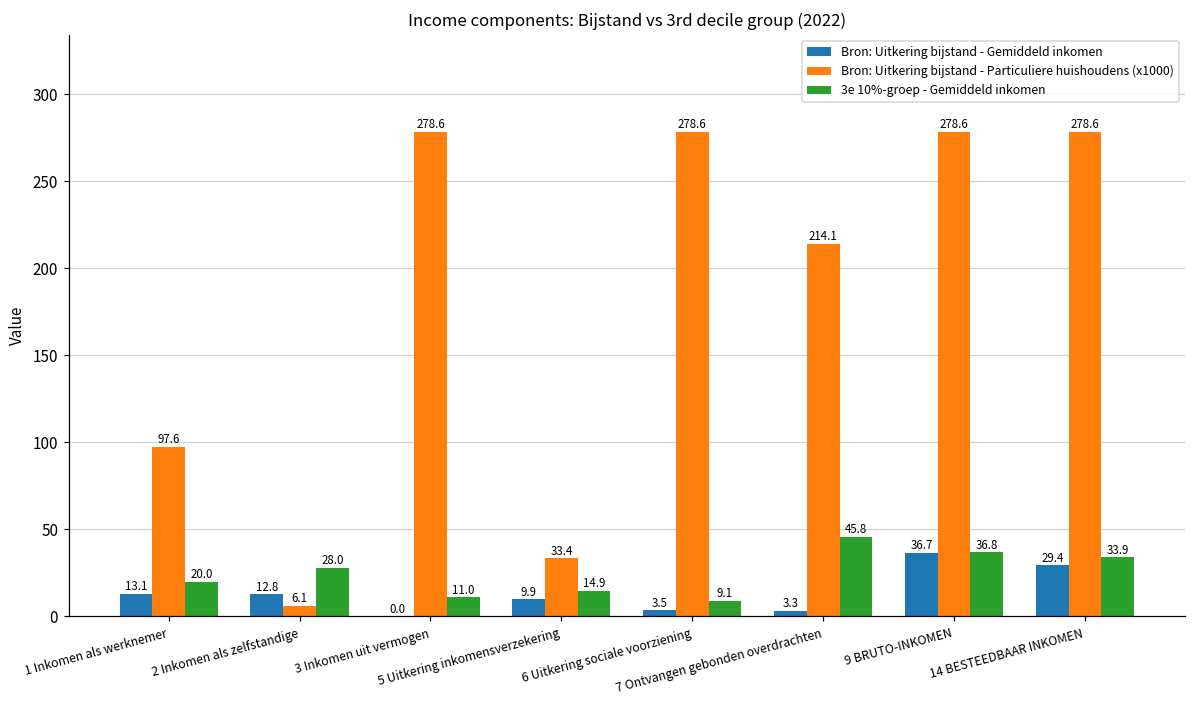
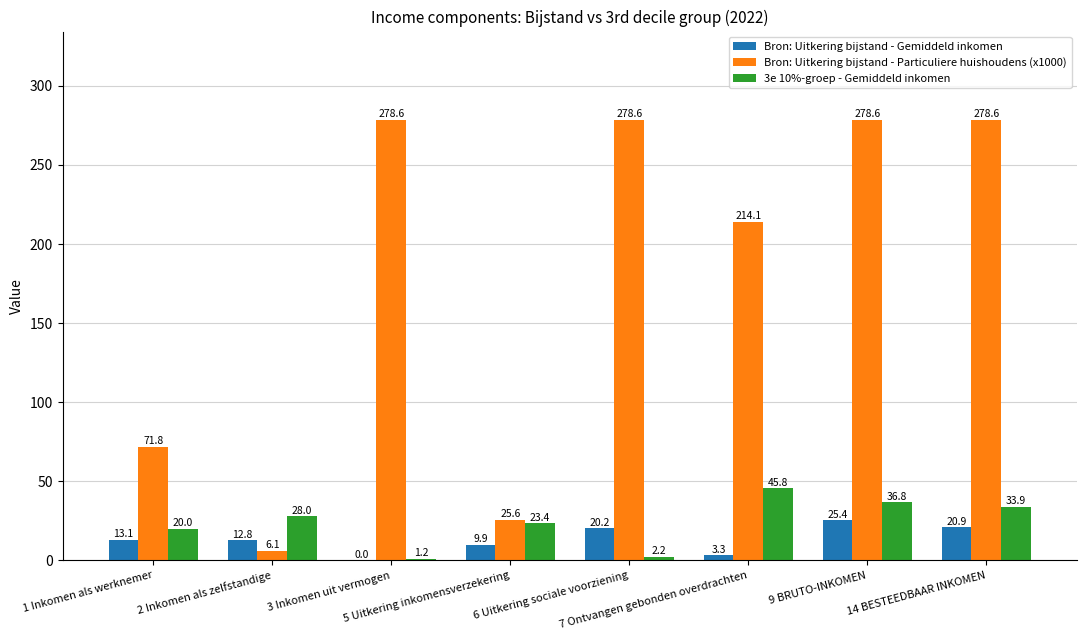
Bron: Uitkering bijstand - Particuliere huishoudens (x1000), 1 Inkomen als werknemer: 97.6 -> 71.8
3e 10%-groep - Gemiddeld inkomen, 3 Inkomen uit vermogen: 11.0 -> 1.2
Bron: Uitkering bijstand - Particuliere huishoudens (x1000), 5 Uitkering inkomensverzekering: 33.4 -> 25.6
3e 10%-groep - Gemiddeld inkomen, 5 Uitkering inkomensverzekering: 14.9 -> 23.4
Bron: Uitkering bijstand - Gemiddeld inkomen, 6 Uitkering sociale voorziening: 3.5 -> 20.2
3e 10%-groep - Gemiddeld inkomen, 6 Uitkering sociale voorziening: 9.1 -> 2.2
Bron: Uitkering bijstand - Gemiddeld inkomen, 9 BRUTO-INKOMEN: 36.7 -> 25.4
Bron: Uitkering bijstand - Gemiddeld inkomen, 14 BESTEEDBAAR INKOMEN: 29.4 -> 20.9
